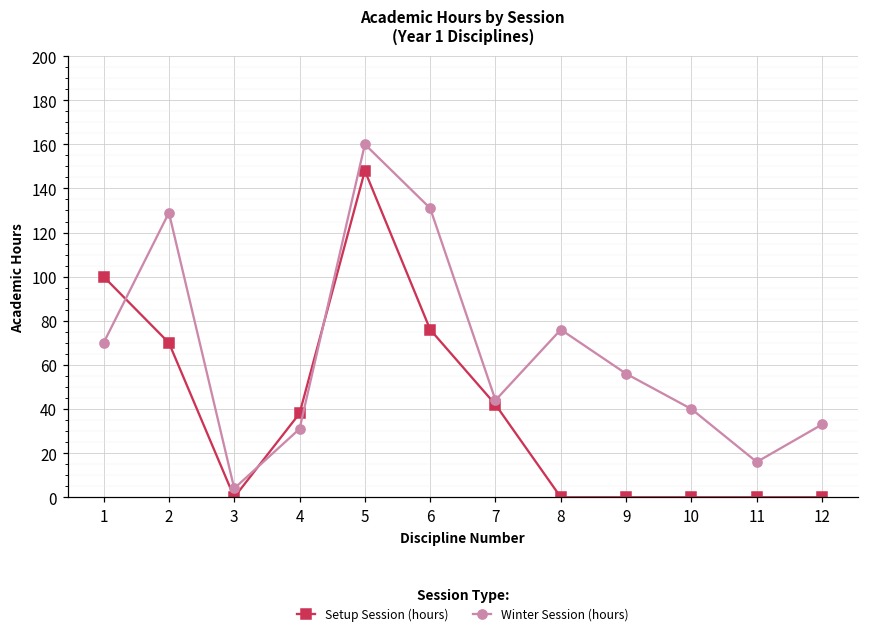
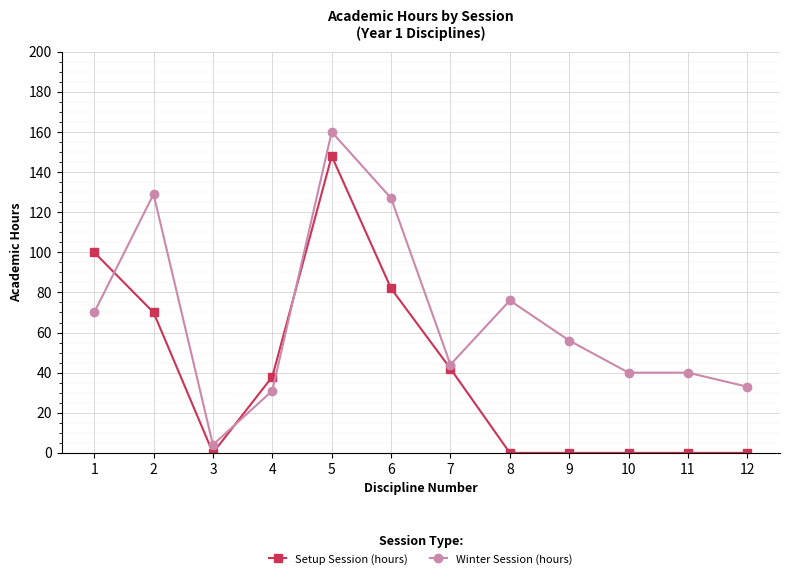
Setup Session (hours), 6: 76 -> 82
Winter Session (hours), 6: 131 -> 127
Winter Session (hours), 11: 16 -> 40
